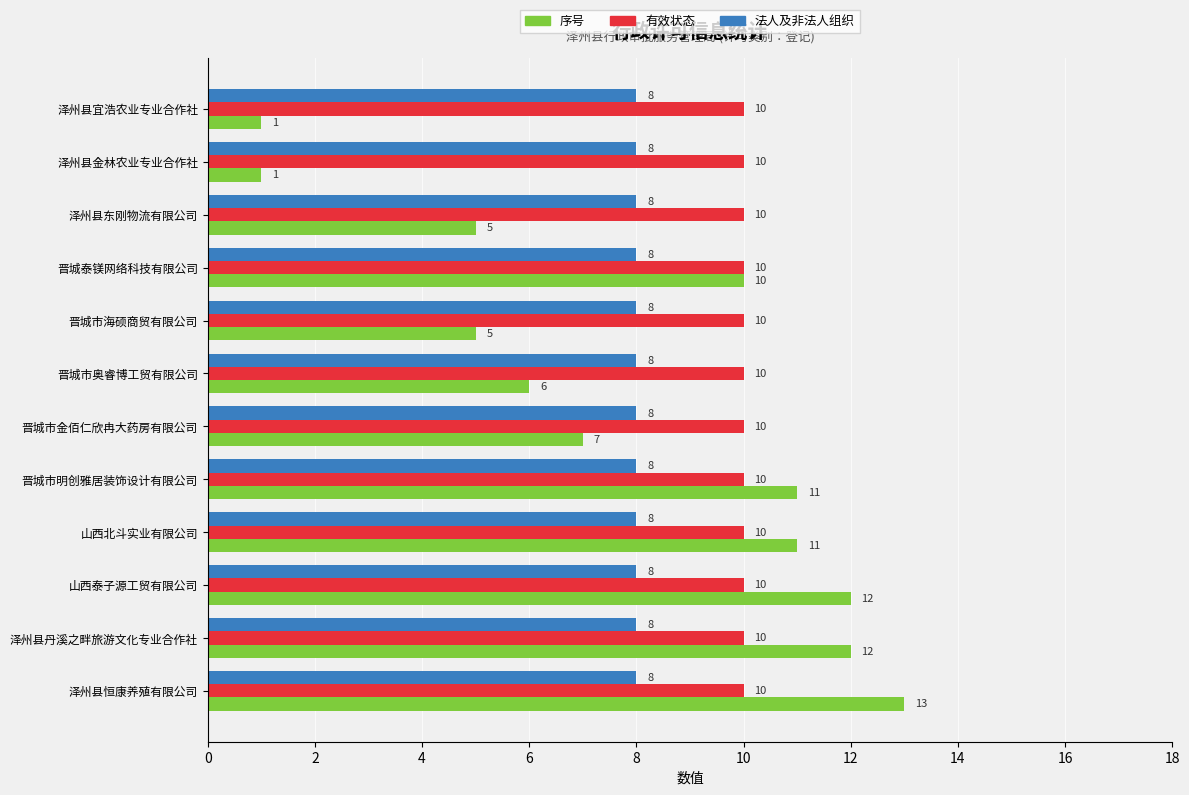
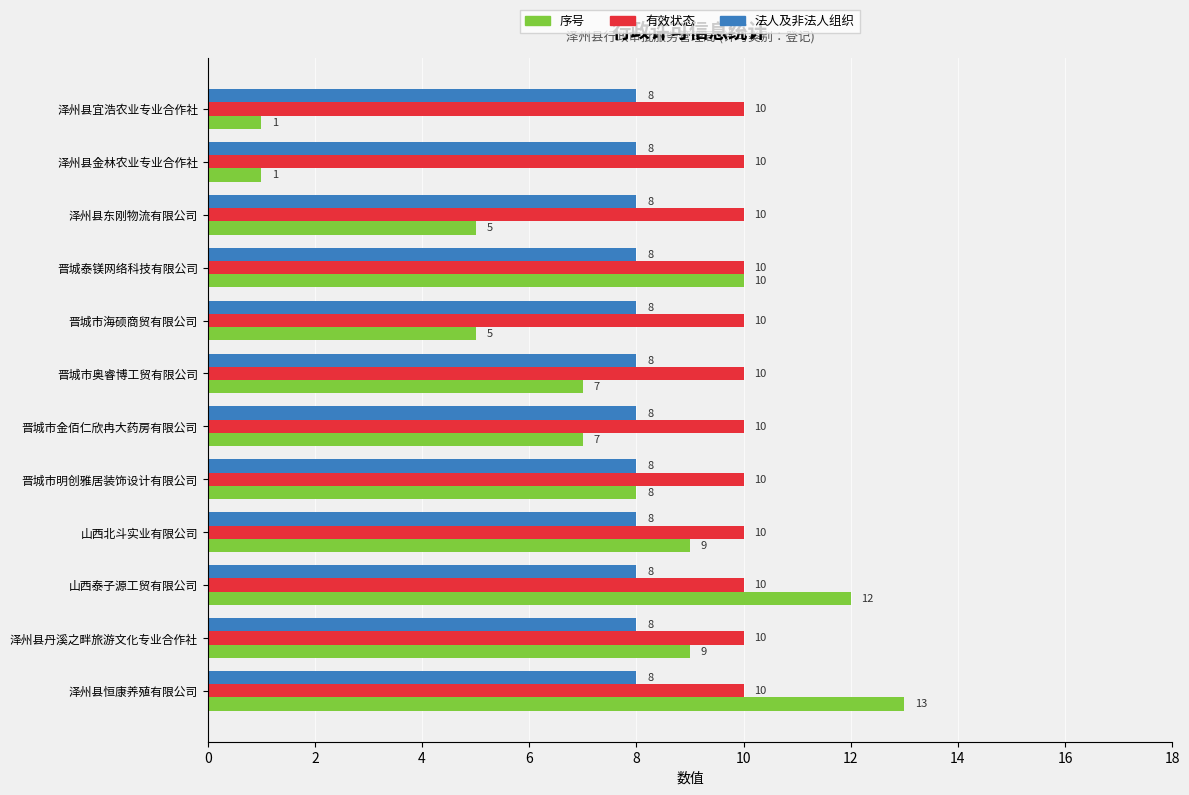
序号, 晋城市奥睿博工贸有限公司: 6 -> 7
序号, 晋城市明创雅居装饰设计有限公司: 11 -> 8
序号, 山西北斗实业有限公司: 11 -> 9
序号, 泽州县丹溪之畔旅游文化专业合作社: 12 -> 9
